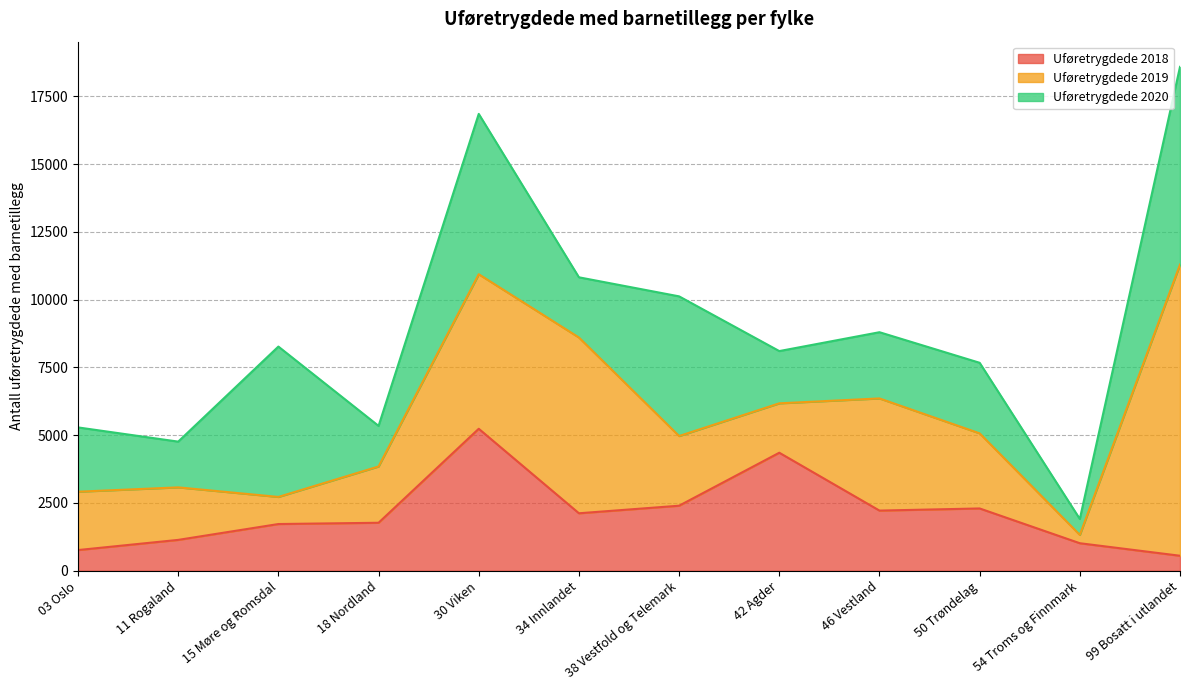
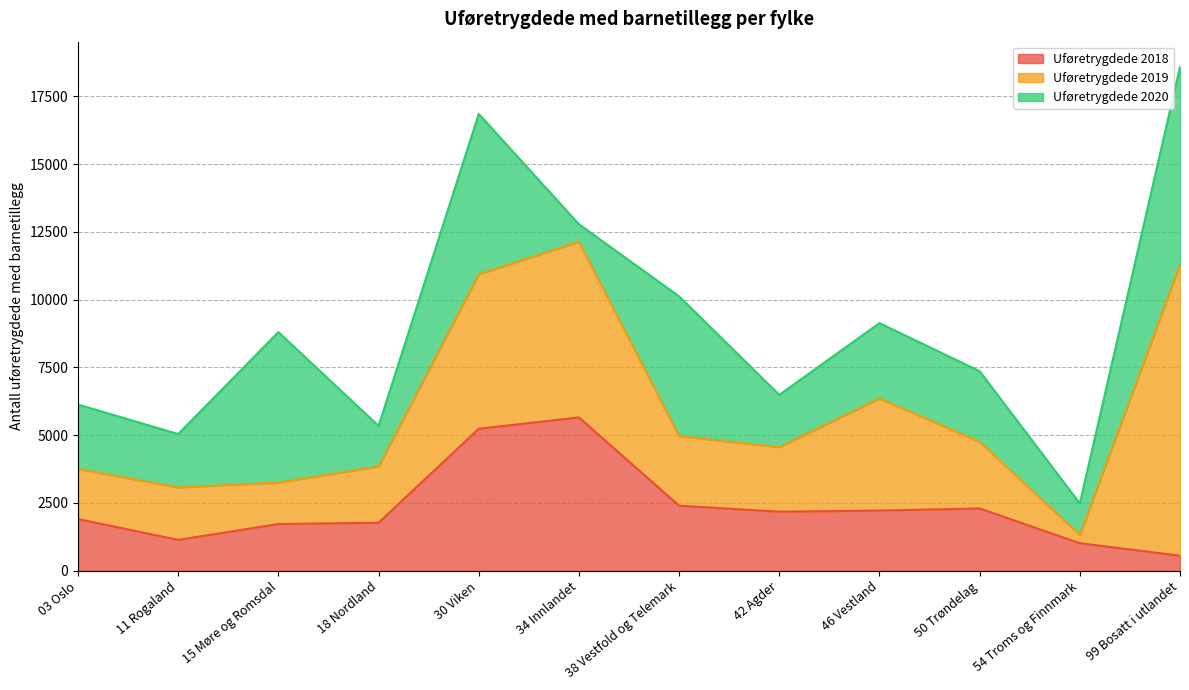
Uføretrygdede 2018, 03 Oslo: 800 -> 1900
Uføretrygdede 2019, 03 Oslo: 2200 -> 1900
Uføretrygdede 2020, 11 Rogaland: 1700 -> 2000
Uføretrygdede 2019, 15 Møre og Romsdal: 1000 -> 1500
Uføretrygdede 2018, 34 Innlandet: 2100 -> 5700
Uføretrygdede 2020, 34 Innlandet: 2200 -> 600
Uføretrygdede 2018, 42 Agder: 4400 -> 2200
Uføretrygdede 2019, 42 Agder: 1800 -> 2400
Uføretrygdede 2020, 46 Vestland: 2400 -> 2800
Uføretrygdede 2019, 50 Trøndelag: 2800 -> 2500
Uføretrygdede 2020, 54 Troms og Finnmark: 600 -> 1200
